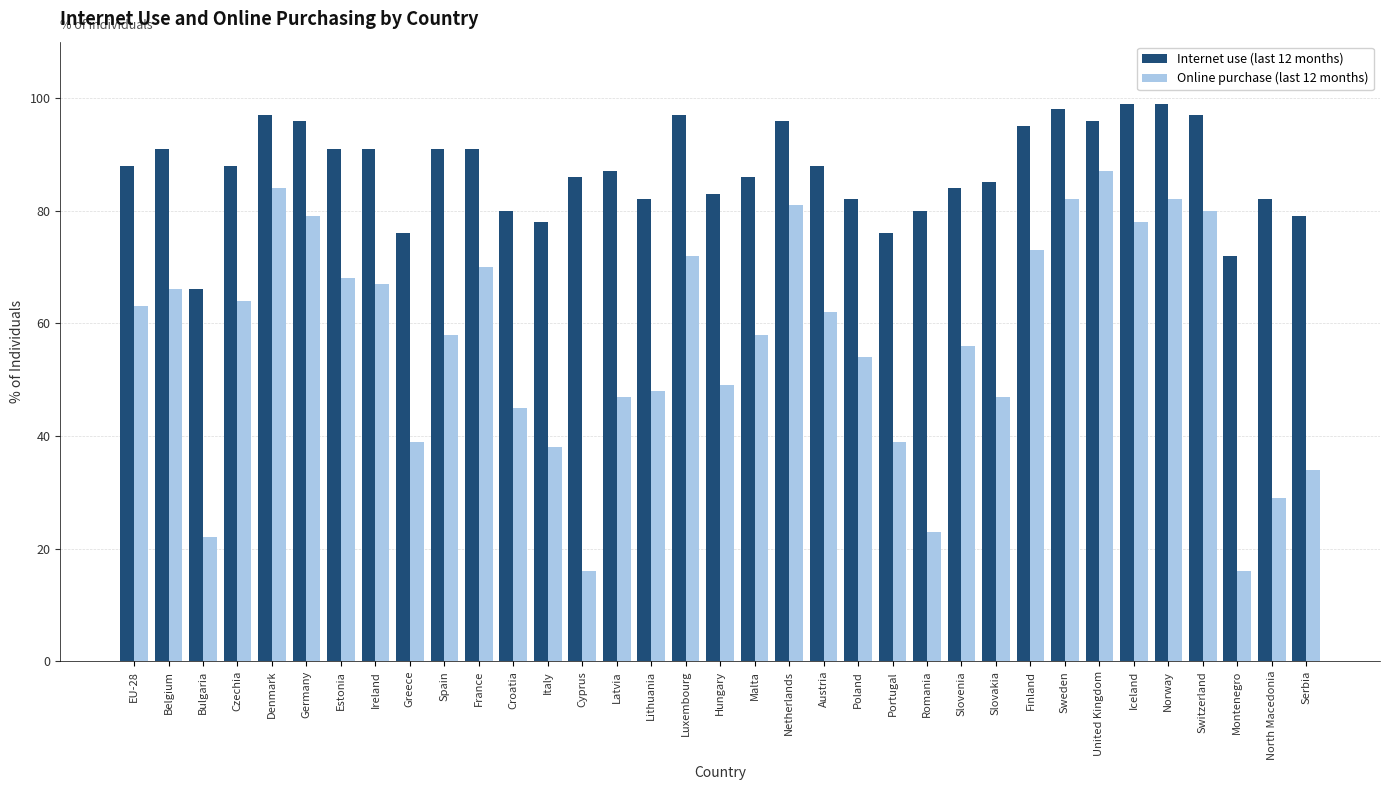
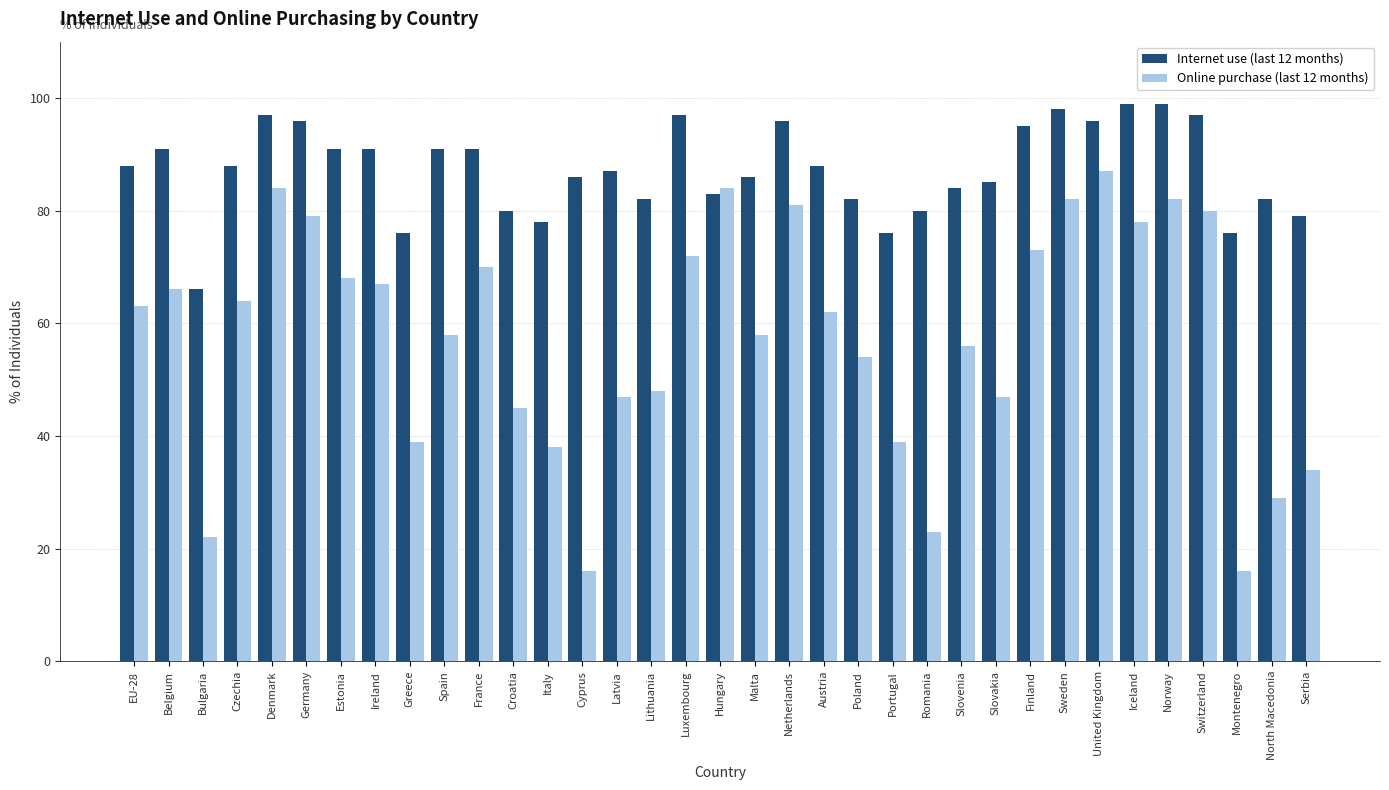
Online purchase (last 12 months), Hungary: 49 -> 84
Internet use (last 12 months), Montenegro: 72 -> 76
